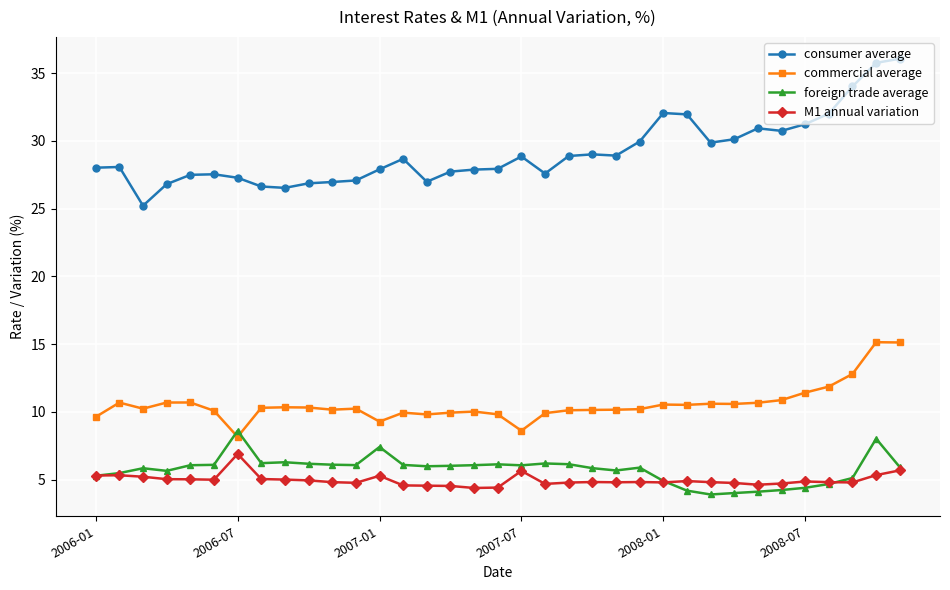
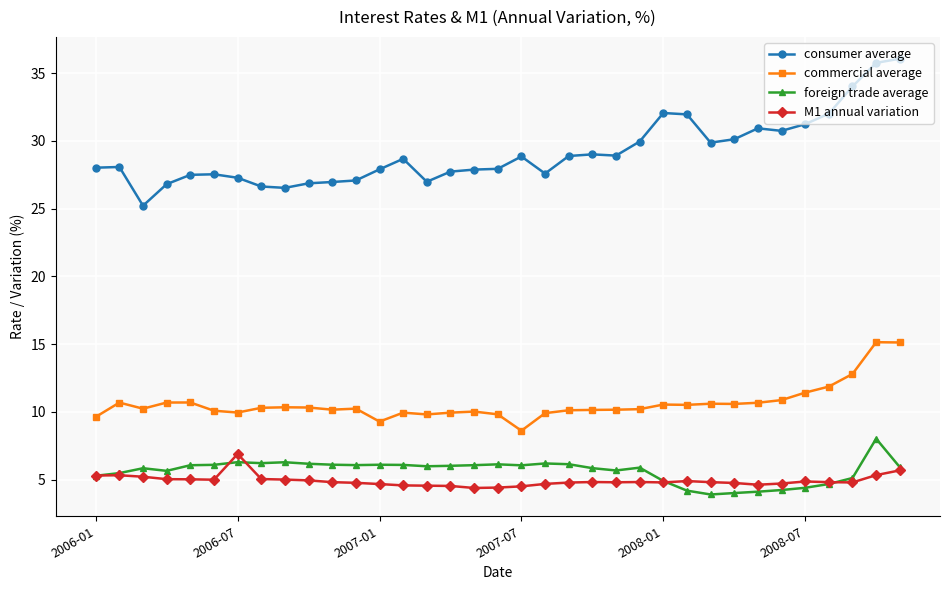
commercial average, 2006-07: 8.2 -> 10.0
foreign trade average, 2006-07: 8.6 -> 6.3
foreign trade average, 2007-01: 7.4 -> 6.1
M1 annual variation, 2007-01: 5.3 -> 4.7
M1 annual variation, 2007-07: 5.7 -> 4.5
